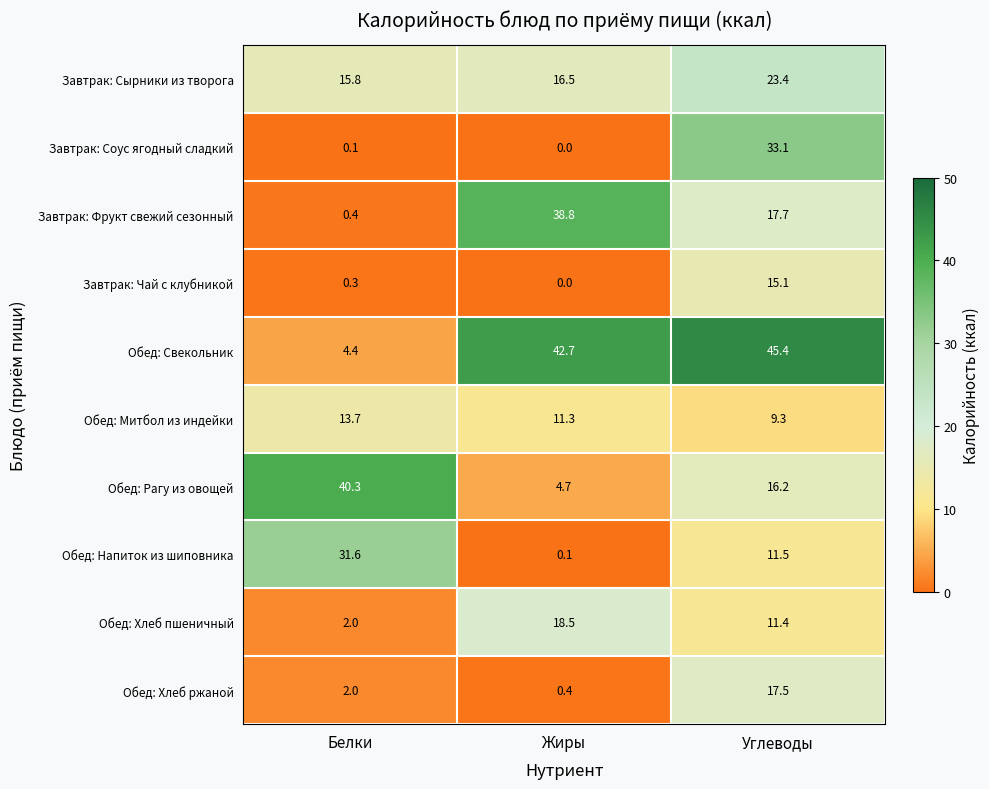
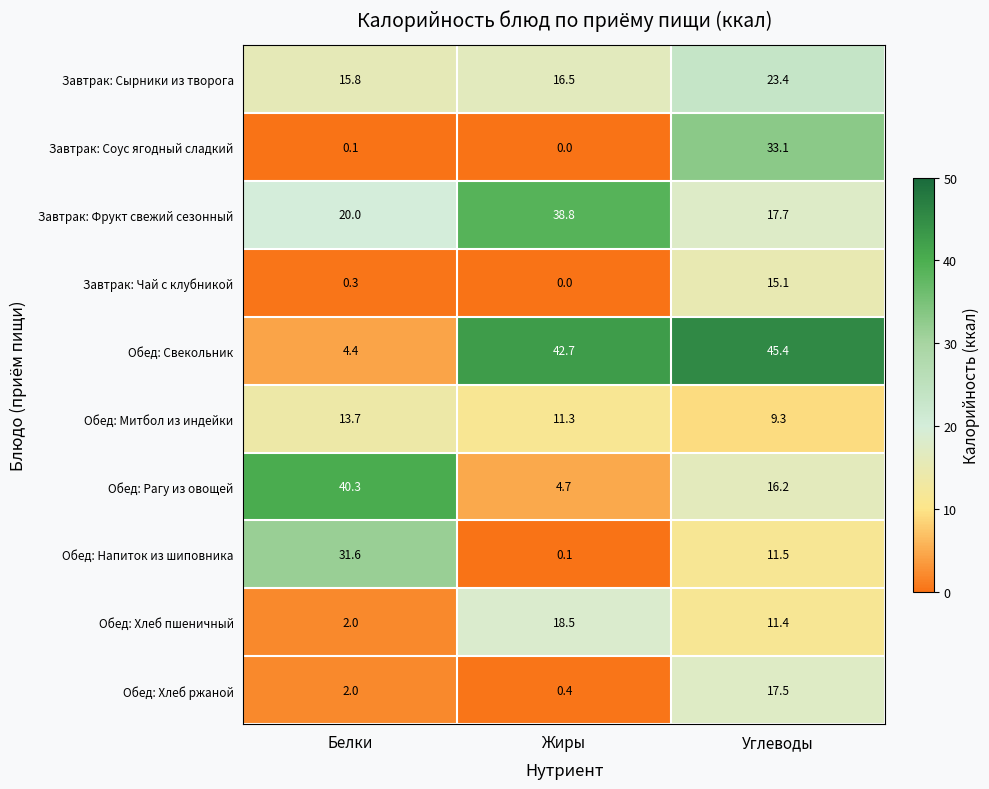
Завтрак: Фрукт свежий сезонный, Белки: 0.4 -> 20.0
